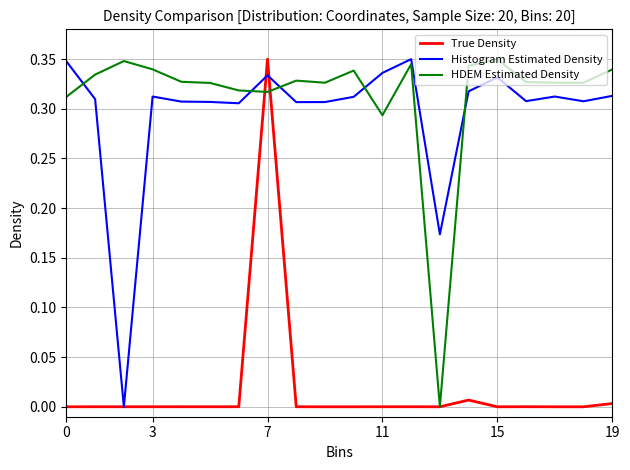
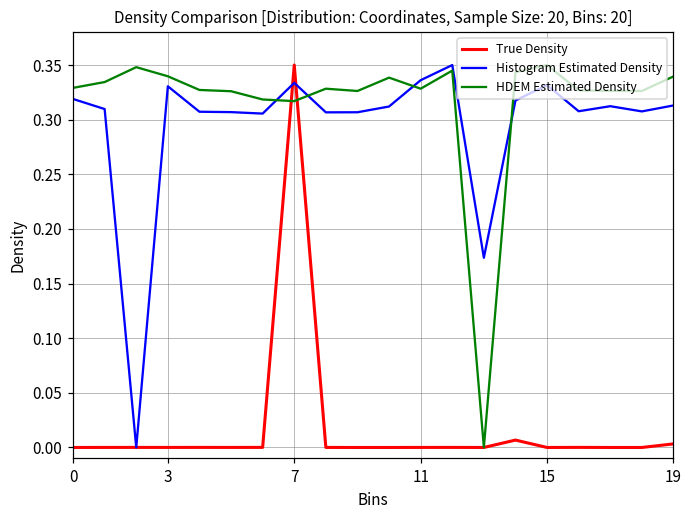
Histogram Estimated Density, 0: 0.35 -> 0.32
HDEM Estimated Density, 0: 0.31 -> 0.33
Histogram Estimated Density, 3: 0.31 -> 0.33
HDEM Estimated Density, 11: 0.29 -> 0.33
